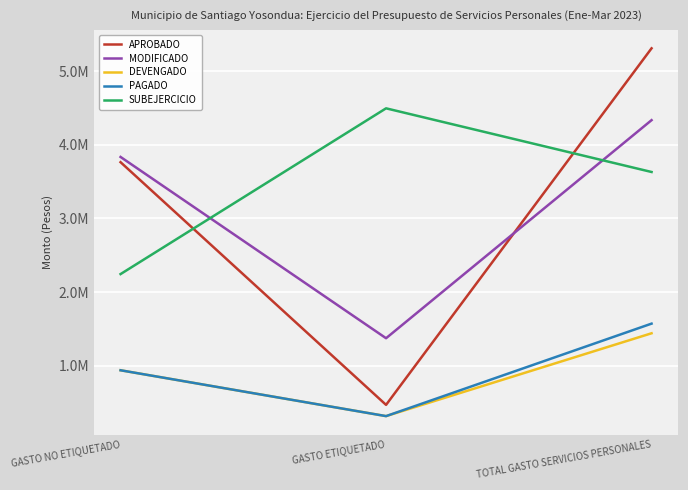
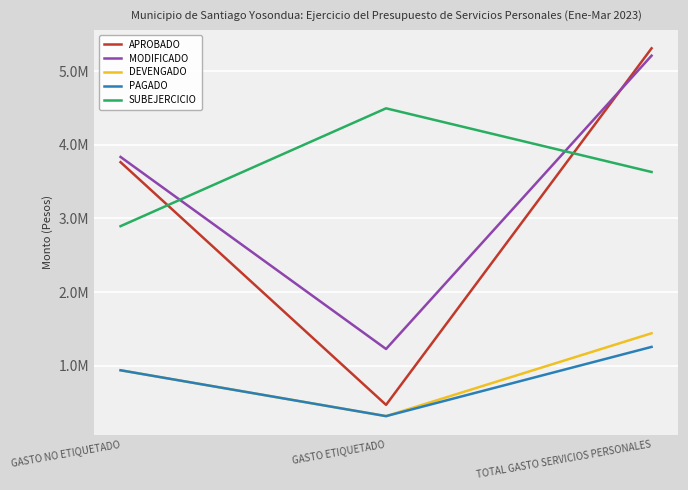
SUBEJERCICIO, GASTO NO ETIQUETADO: 2200000 -> 2900000
MODIFICADO, GASTO ETIQUETADO: 1400000 -> 1200000
MODIFICADO, TOTAL GASTO SERVICIOS PERSONALES: 4300000 -> 5200000
PAGADO, TOTAL GASTO SERVICIOS PERSONALES: 1600000 -> 1300000
